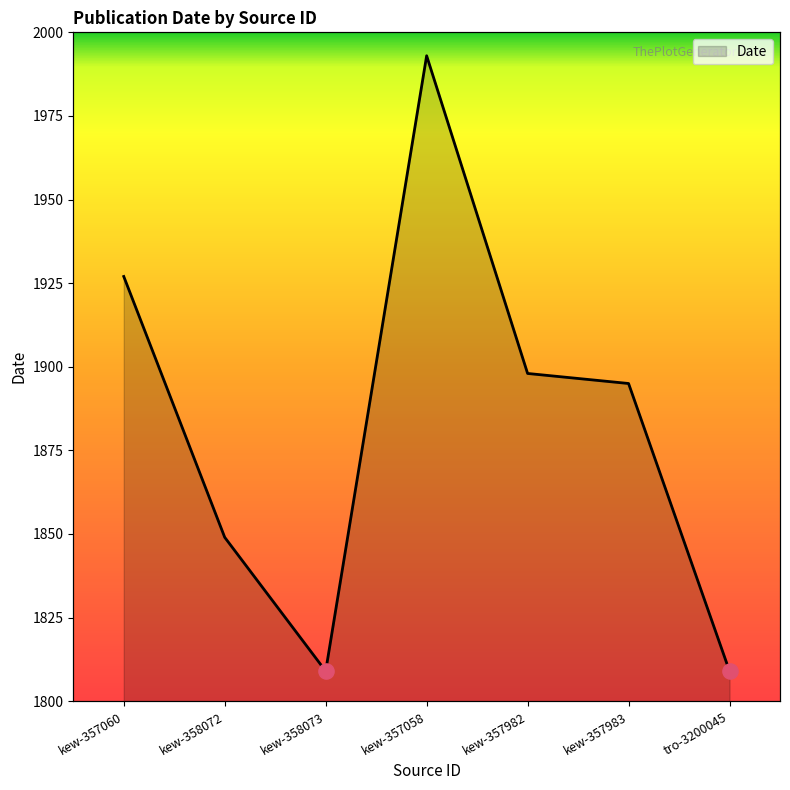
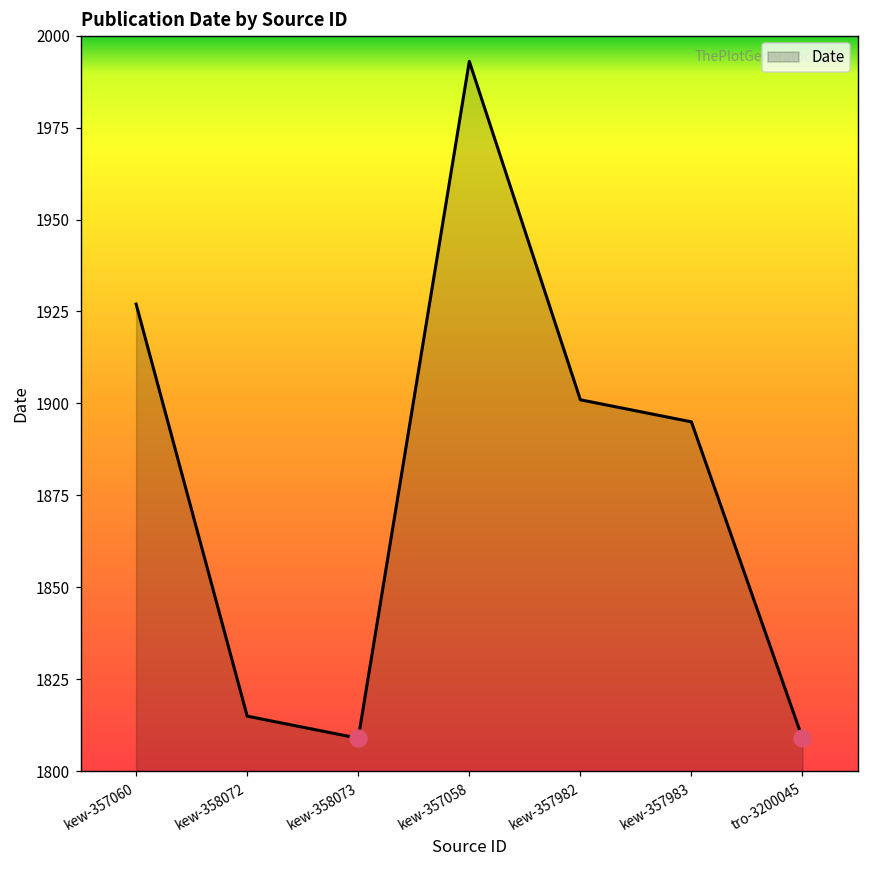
Date, kew-358072: 1849 -> 1815
Date, kew-357982: 1898 -> 1901
